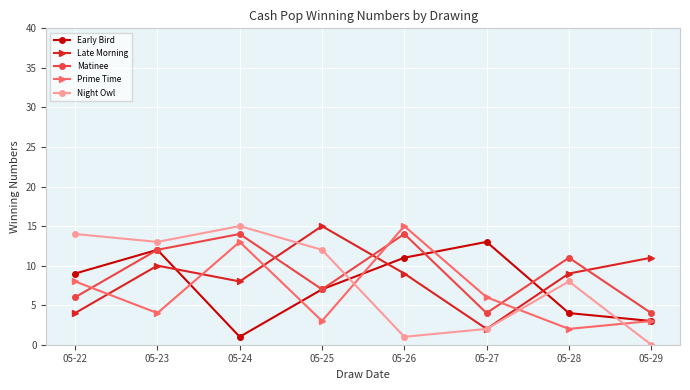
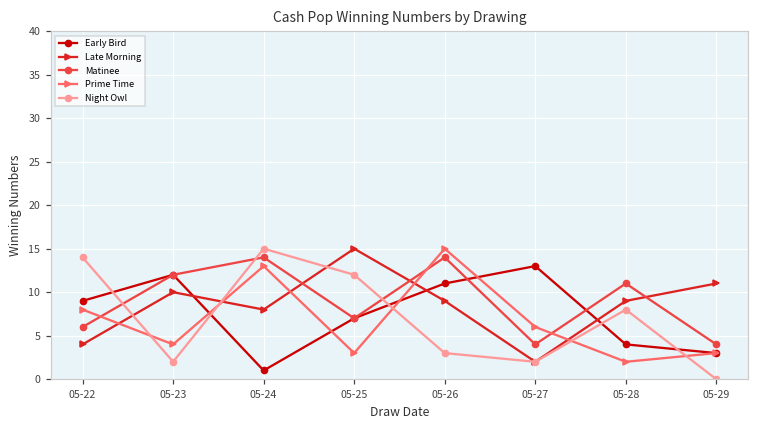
Night Owl, 05-23: 13 -> 2
Night Owl, 05-26: 1 -> 3
